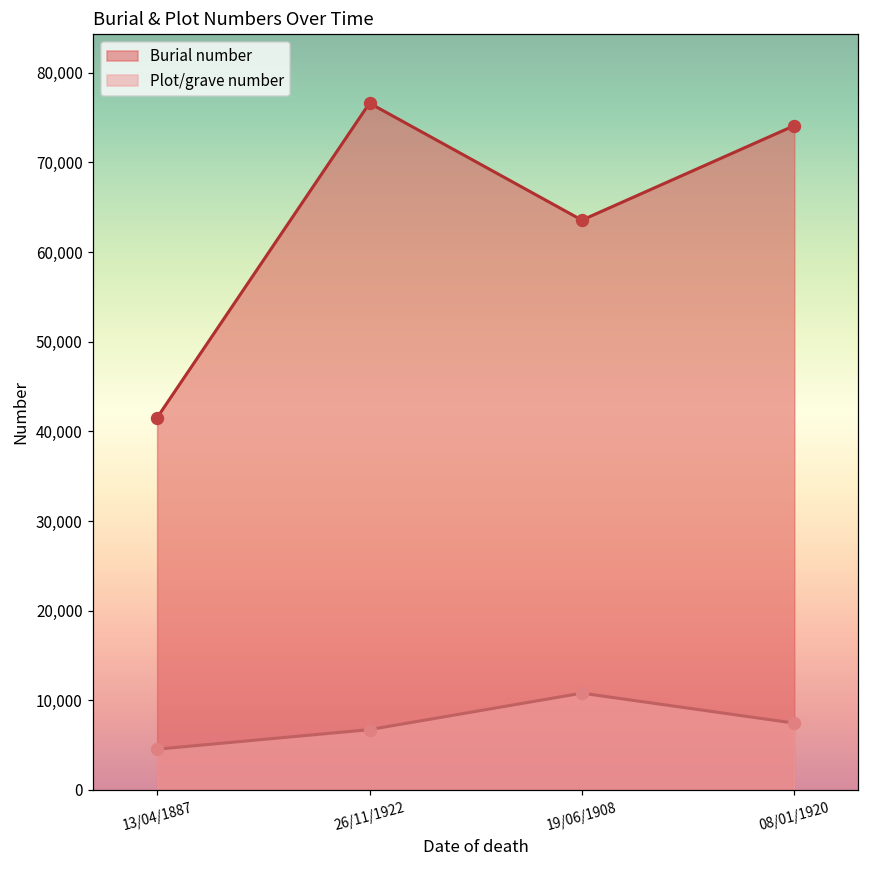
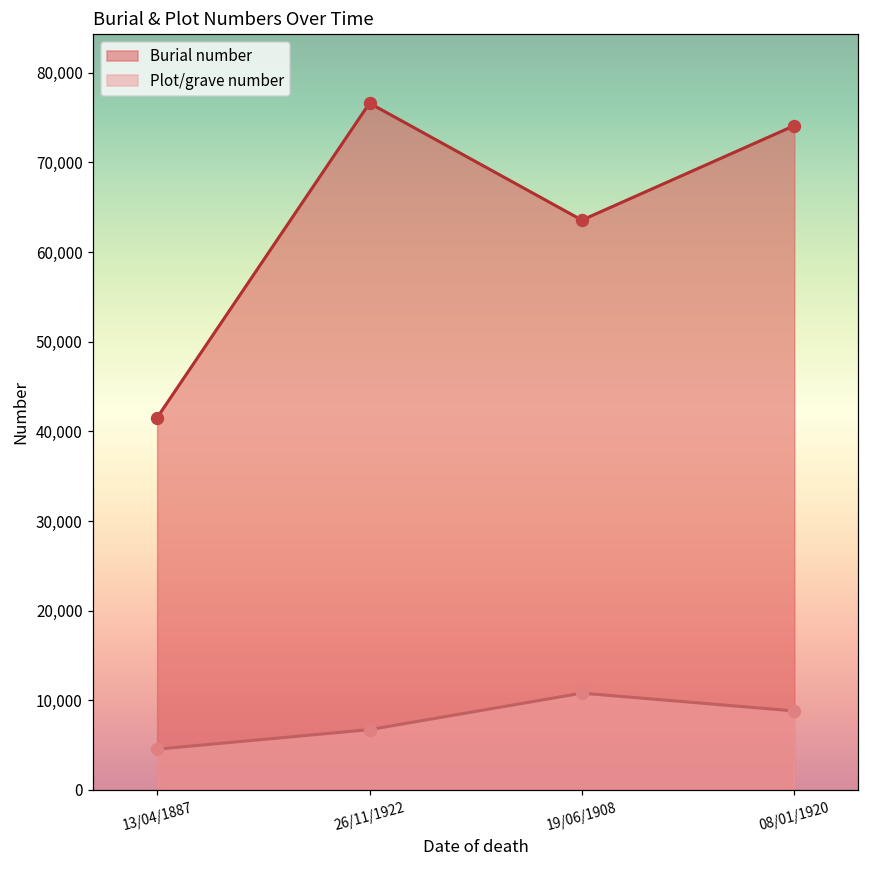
Plot/grave number, 08/01/1920: 7,000 -> 9,000
